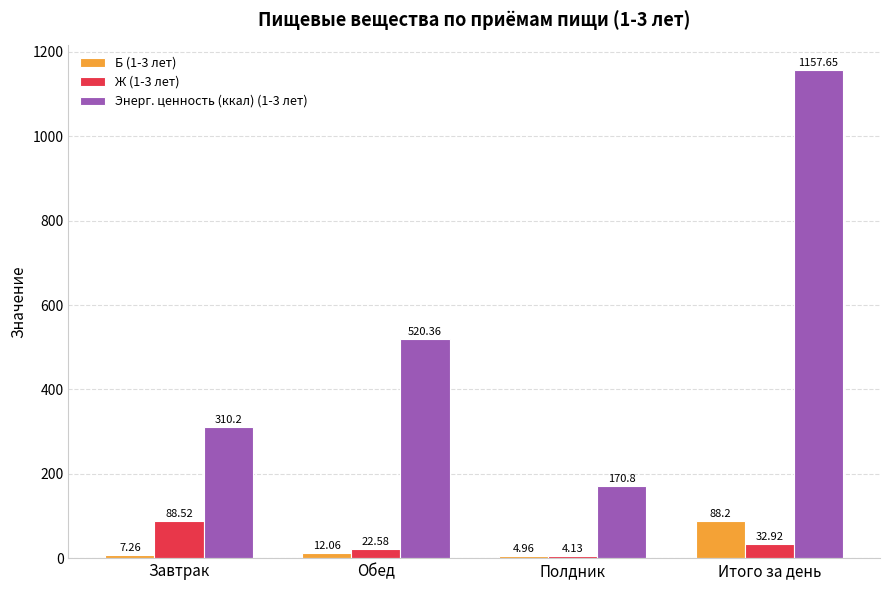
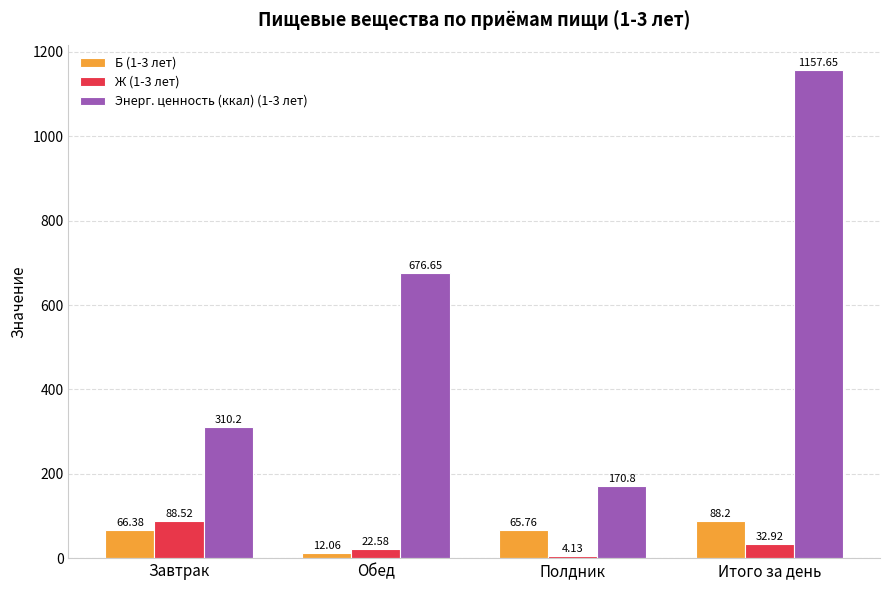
Б (1-3 лет), Завтрак: 7.26 -> 66.38
Энерг. ценность (ккал) (1-3 лет), Обед: 520.36 -> 676.65
Б (1-3 лет), Полдник: 4.96 -> 65.76
